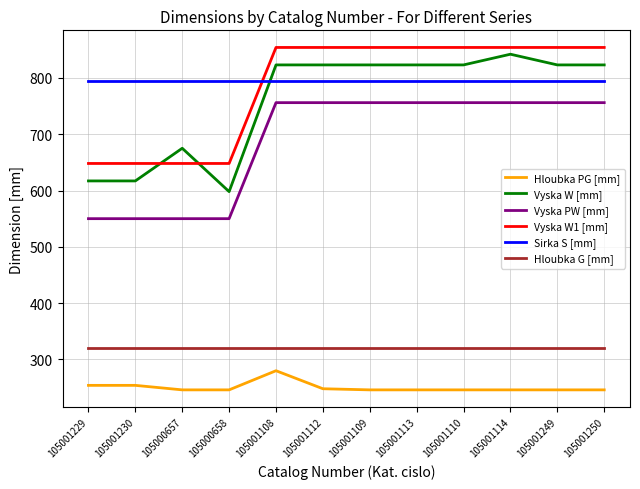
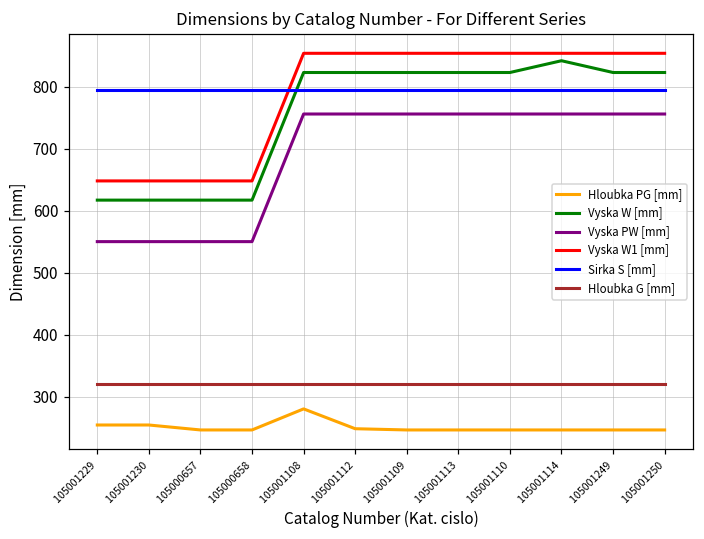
Vyska W [mm], 105000657: 680 -> 620
Vyska W [mm], 105000658: 600 -> 620
